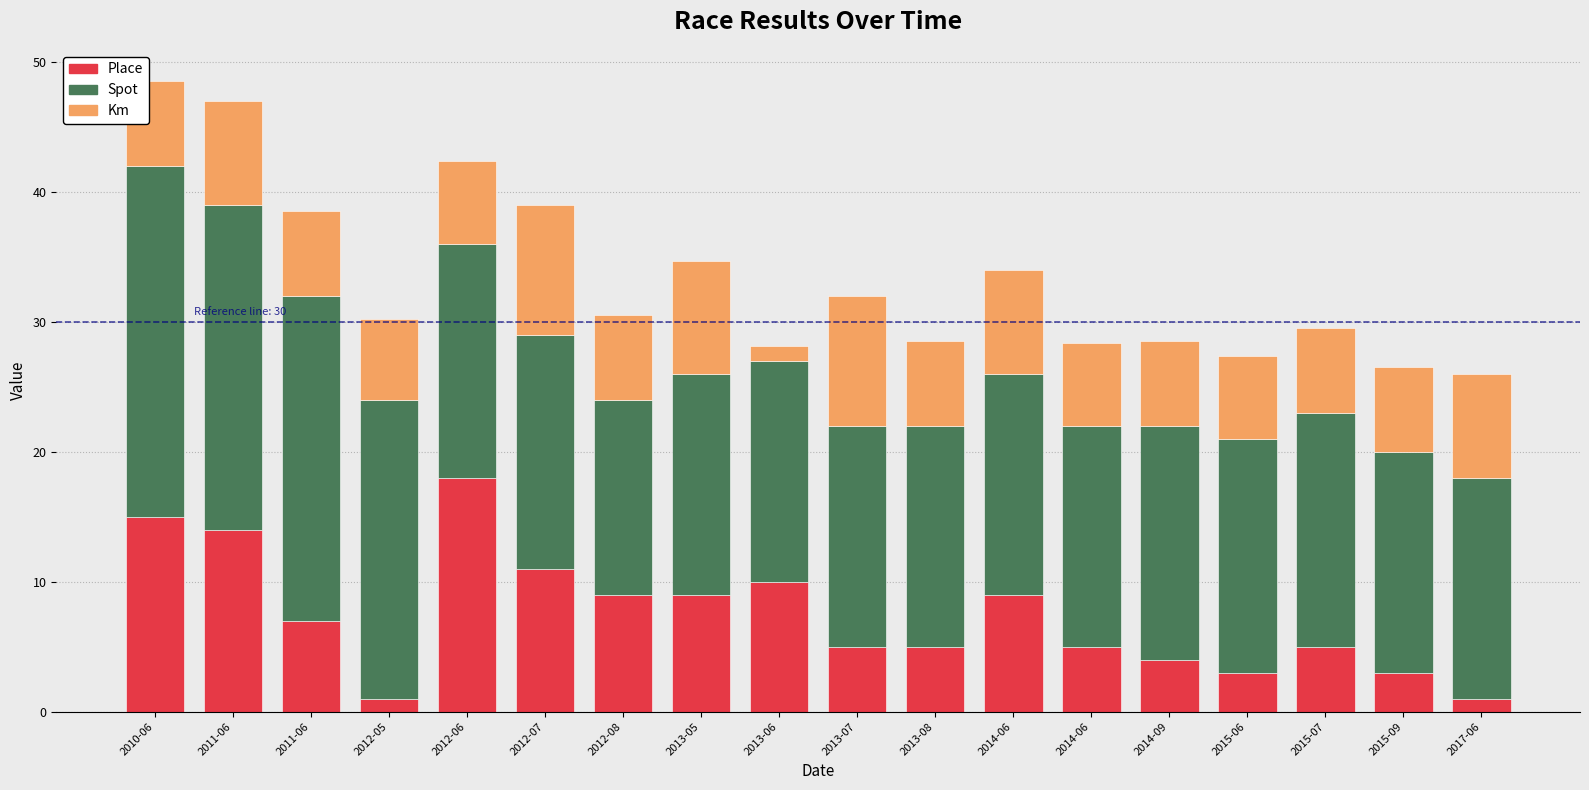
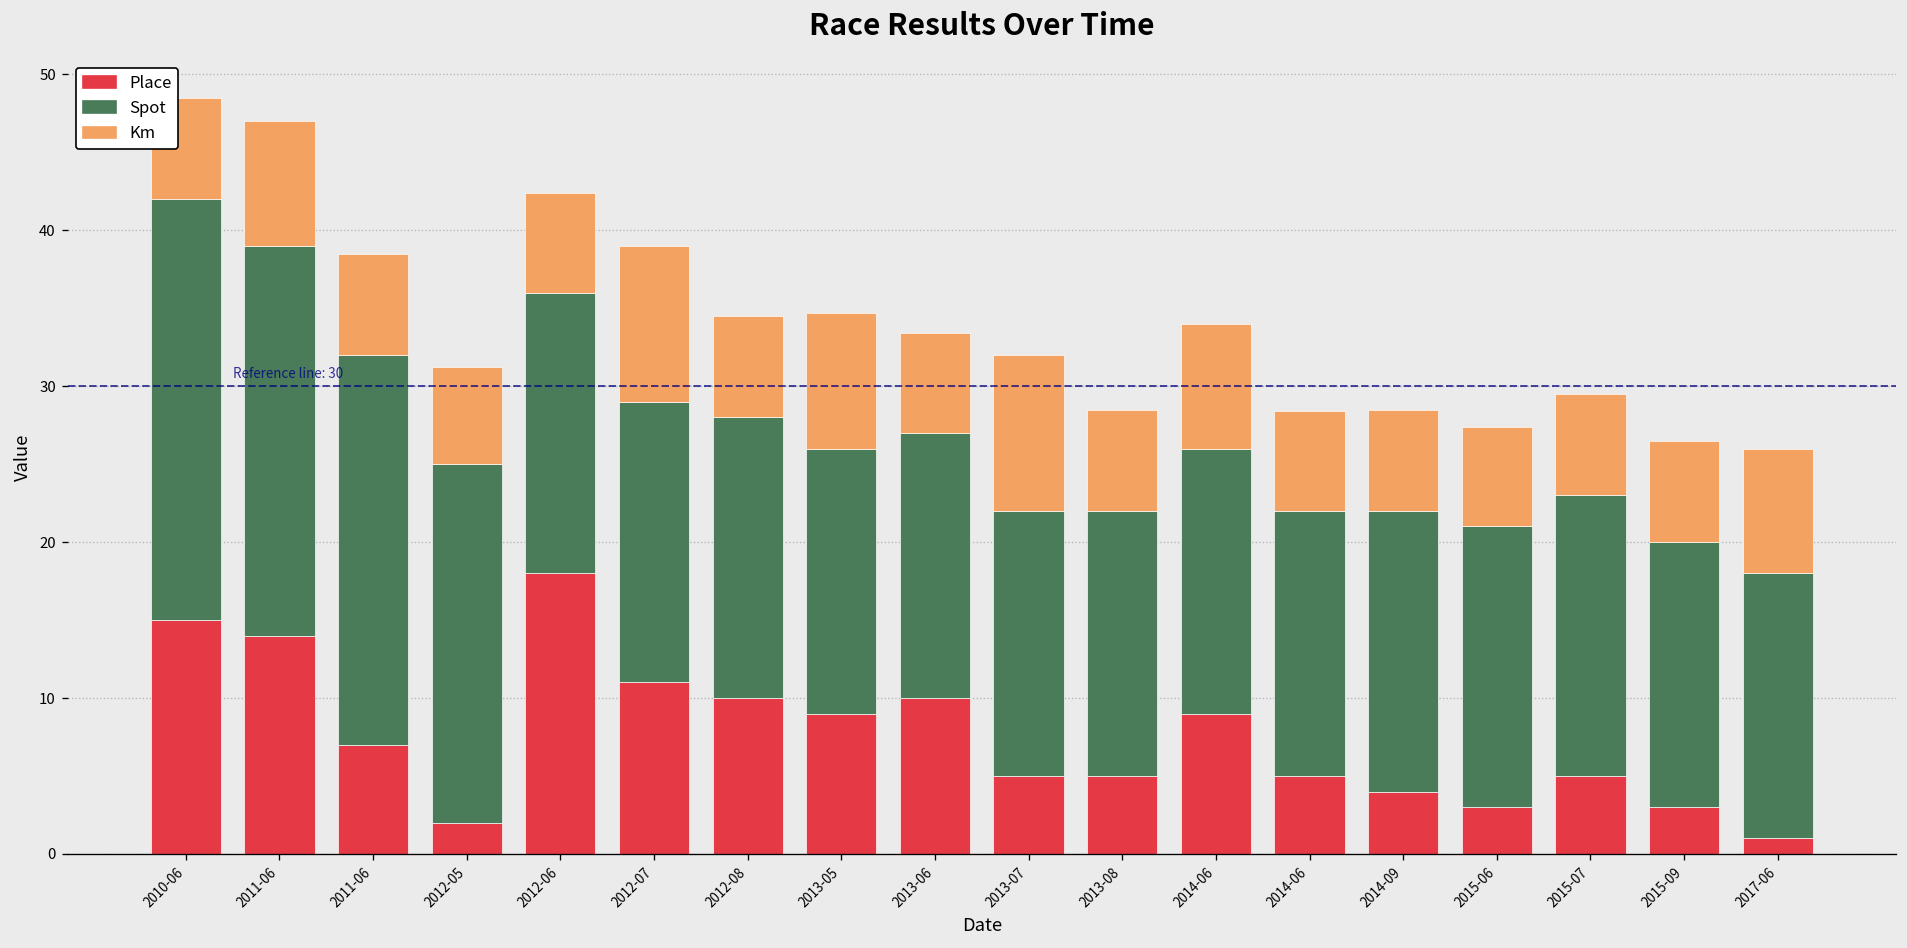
Place, 2012-05: 1 -> 2
Place, 2012-08: 9 -> 10
Spot, 2012-08: 15 -> 18
Km, 2013-06: 1.1 -> 6.4
